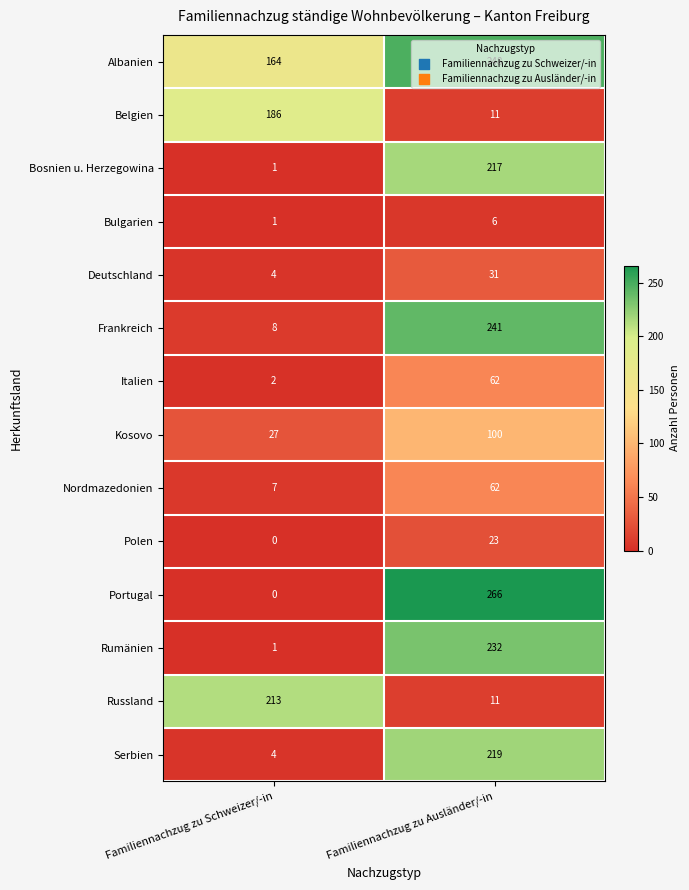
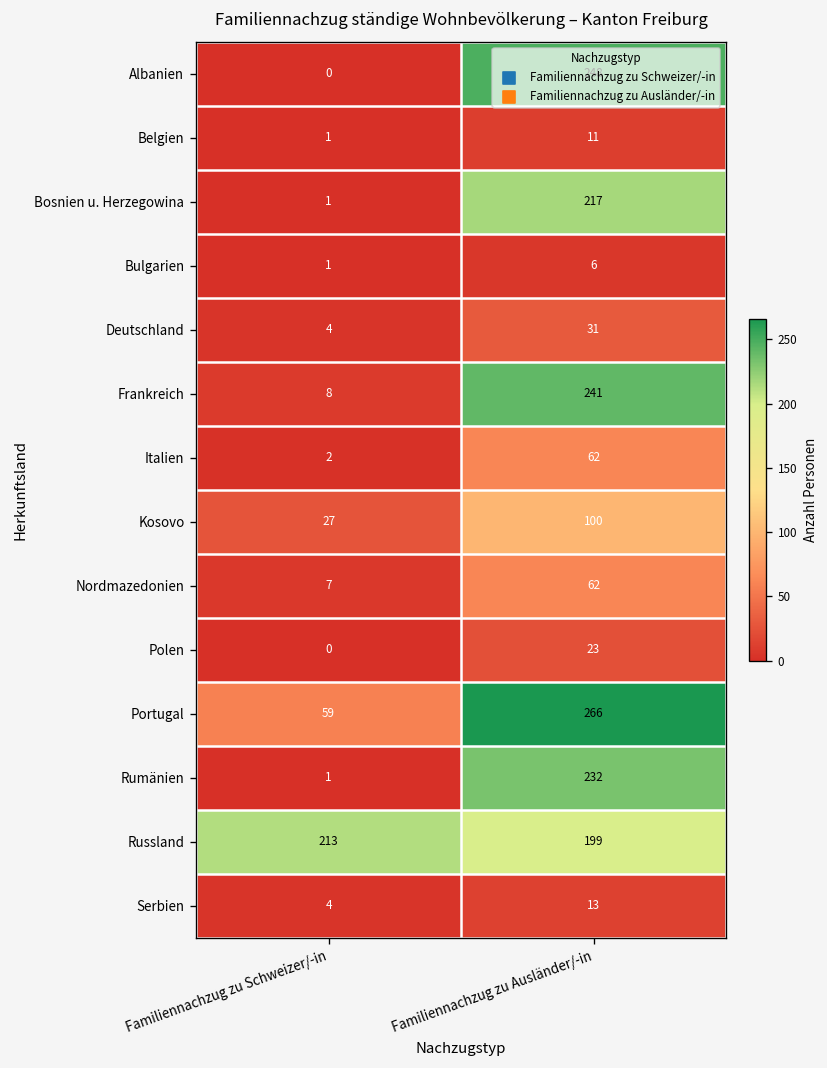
Albanien, Familiennachzug zu Schweizer/-in: 164 -> 0
Belgien, Familiennachzug zu Schweizer/-in: 186 -> 1
Portugal, Familiennachzug zu Schweizer/-in: 0 -> 59
Russland, Familiennachzug zu Ausländer/-in: 11 -> 199
Serbien, Familiennachzug zu Ausländer/-in: 219 -> 13
